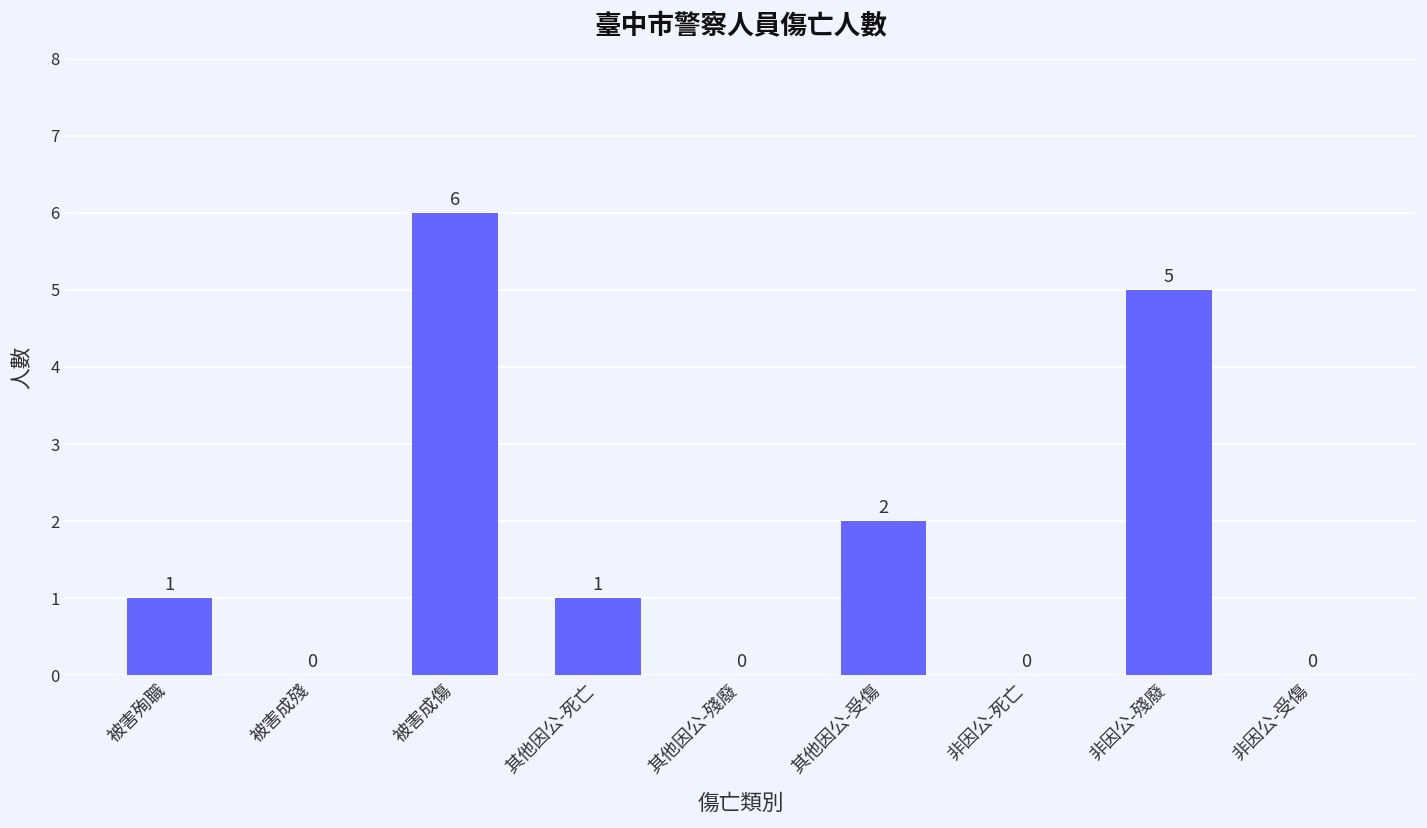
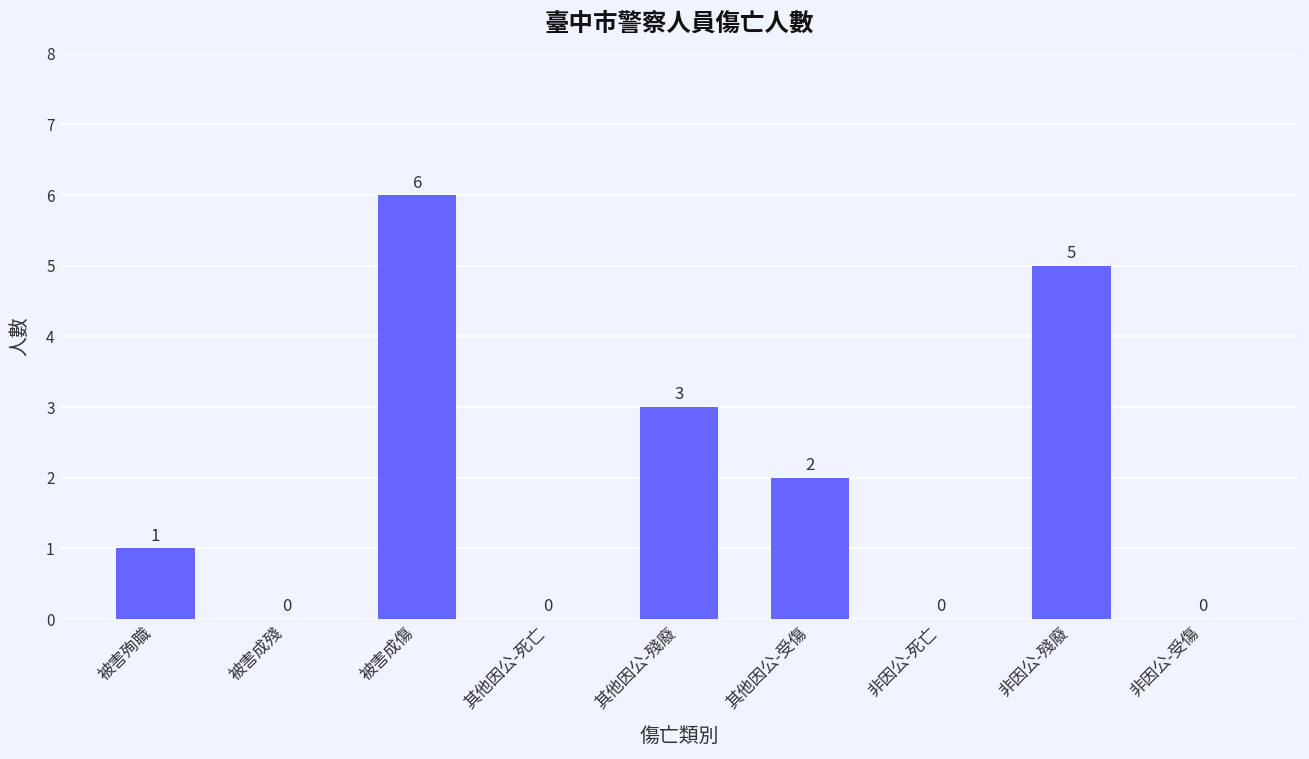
其他因公-死亡: 1 -> 0
其他因公-殘廢: 0 -> 3
